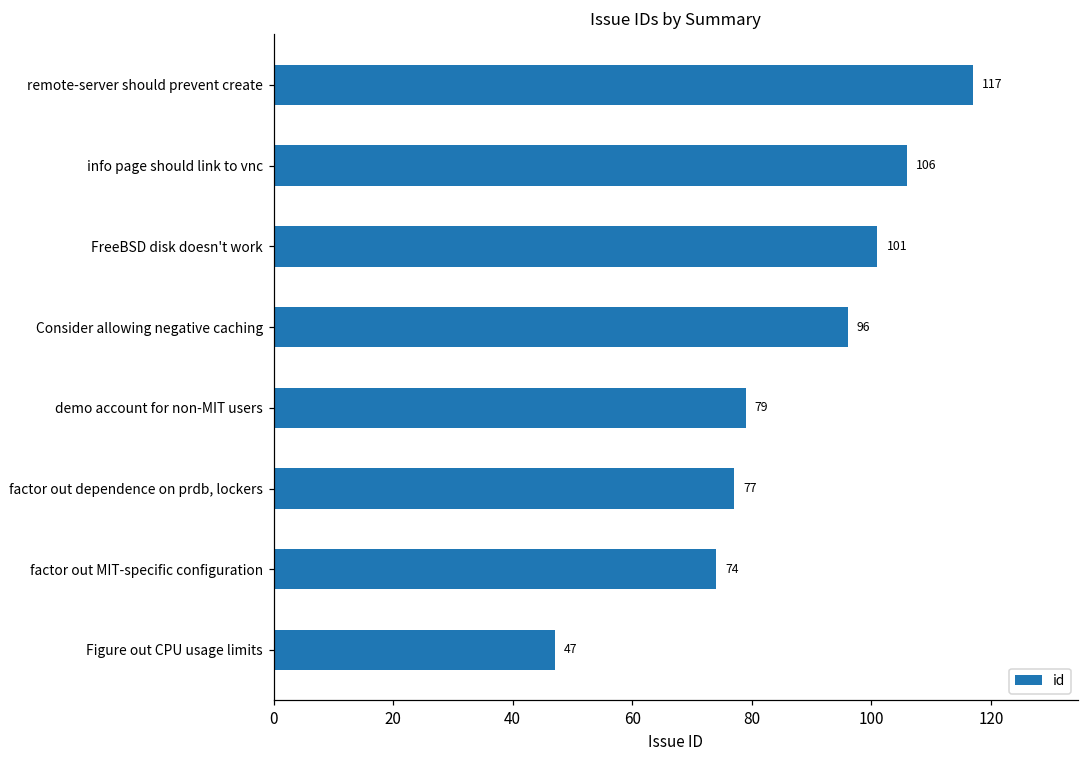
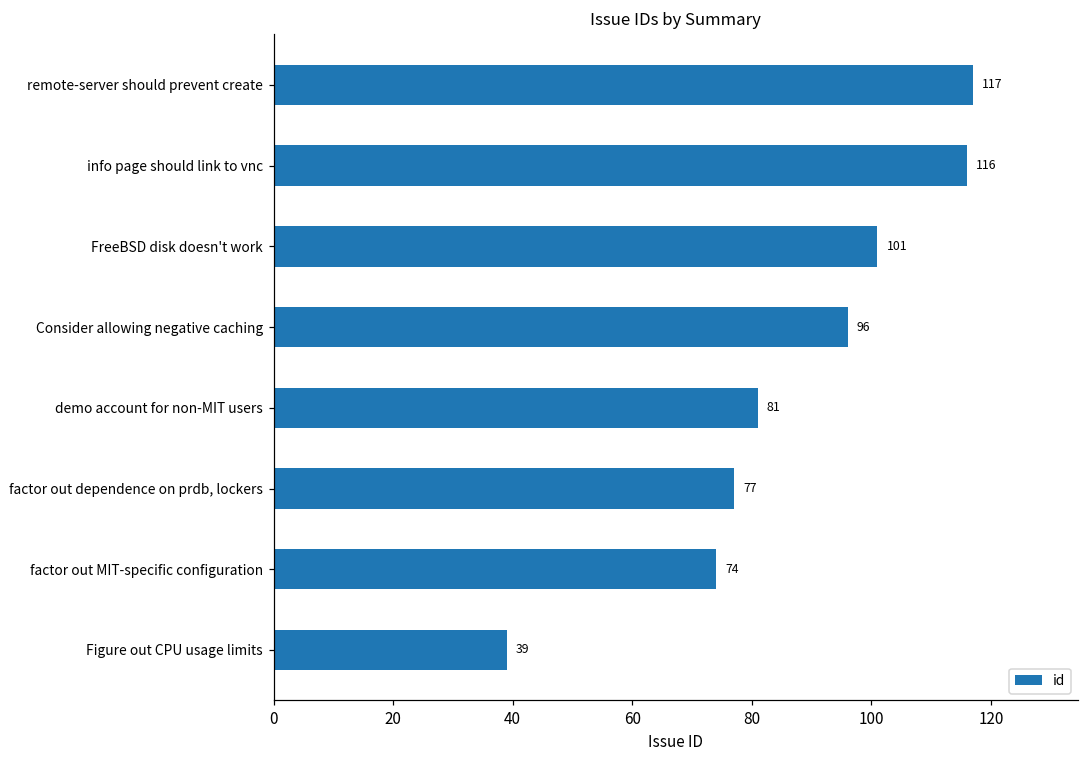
info page should link to vnc: 106 -> 116
demo account for non-MIT users: 79 -> 81
Figure out CPU usage limits: 47 -> 39
